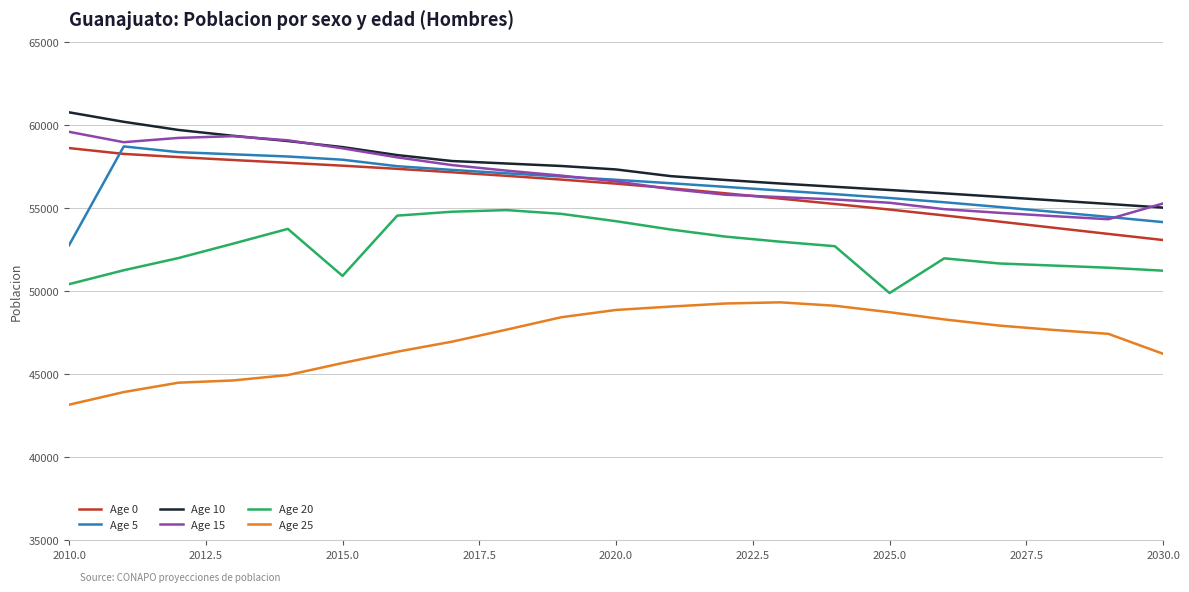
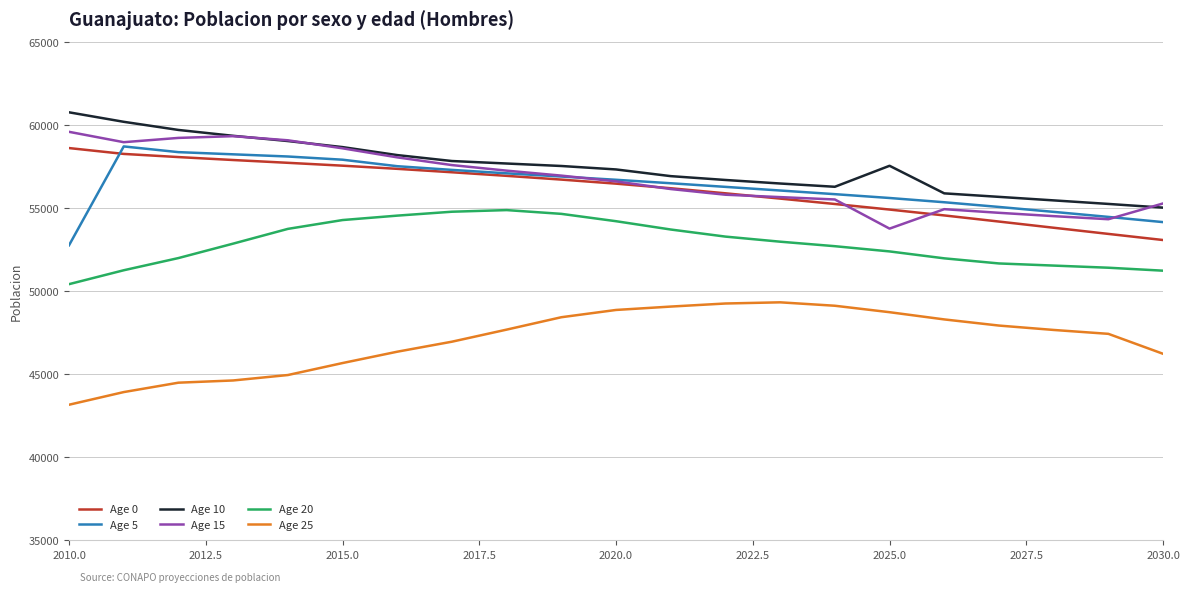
Age 20, 2015.0: 50900 -> 54300
Age 10, 2025.0: 56100 -> 57500
Age 15, 2025.0: 55300 -> 53700
Age 20, 2025.0: 49900 -> 52400
